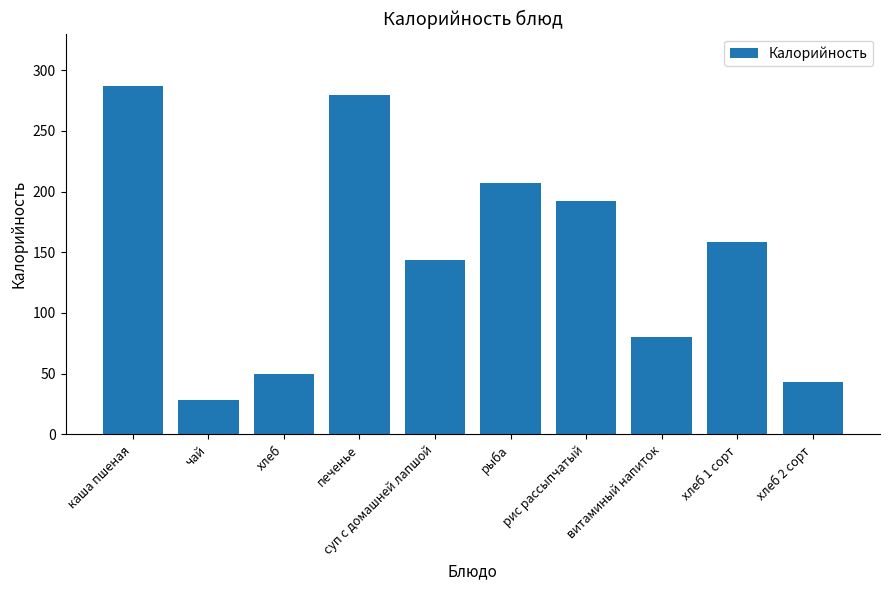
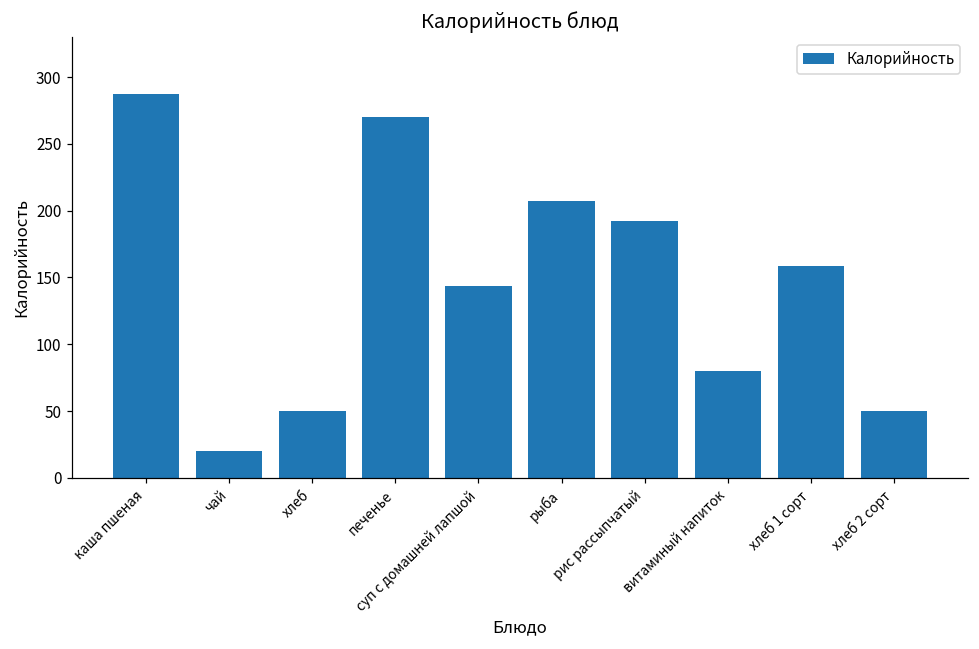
чай: 28 -> 20
печенье: 279 -> 270
хлеб 2 сорт: 43 -> 50
